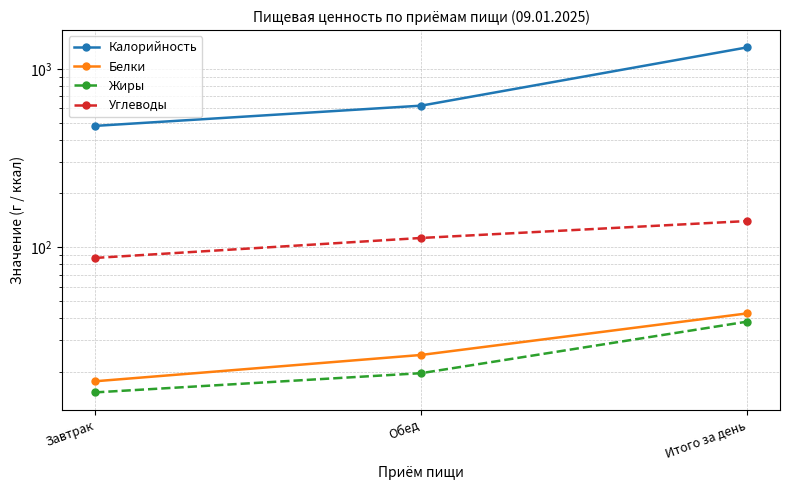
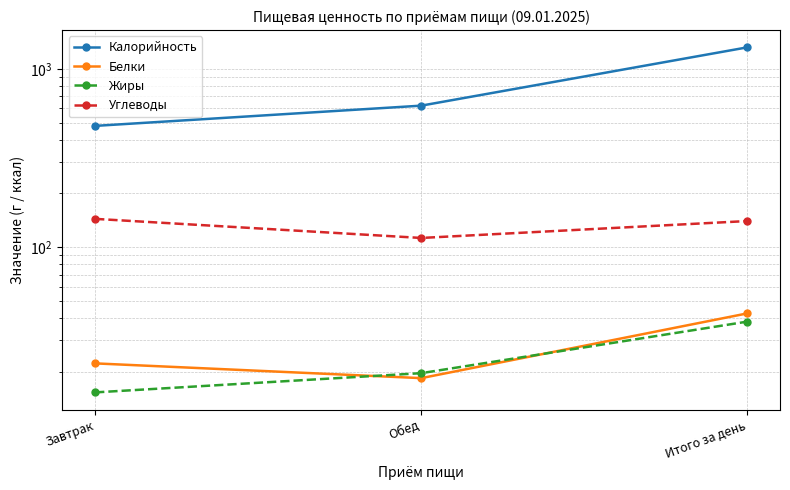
Белки, Завтрак: 18 -> 22
Углеводы, Завтрак: 90 -> 140
Белки, Обед: 25 -> 18
